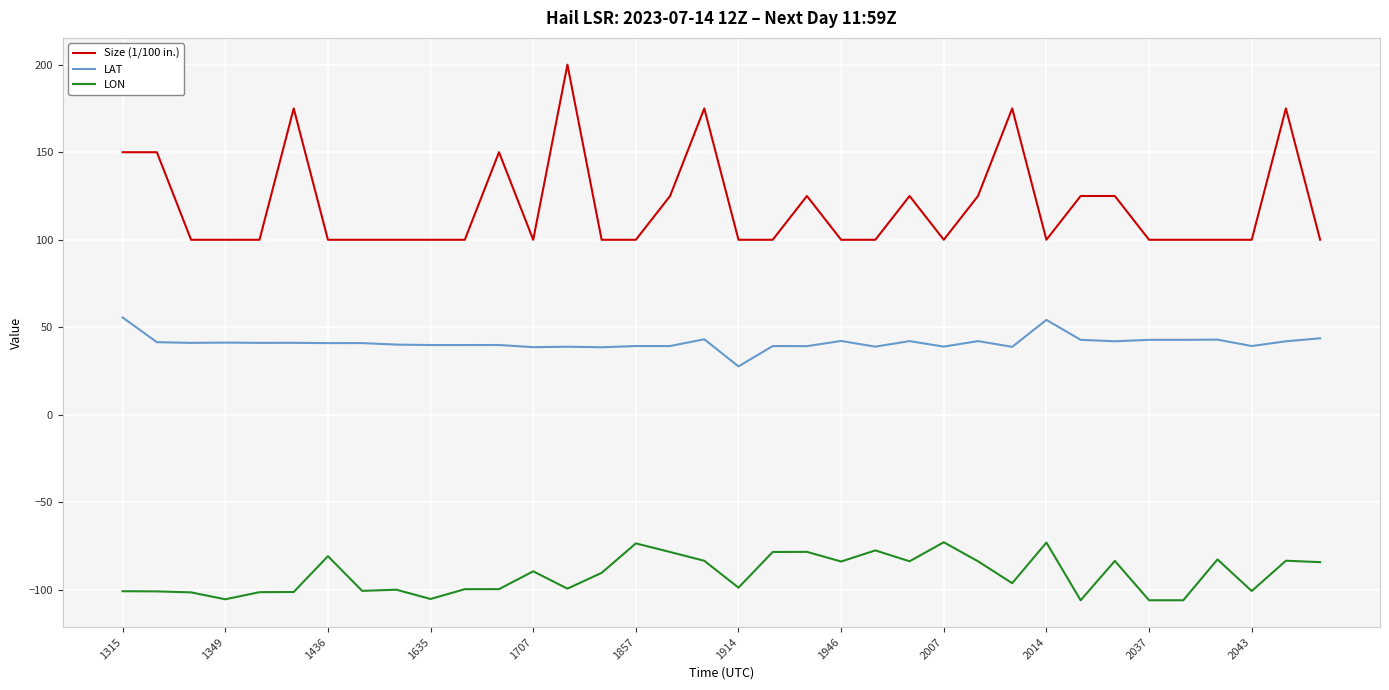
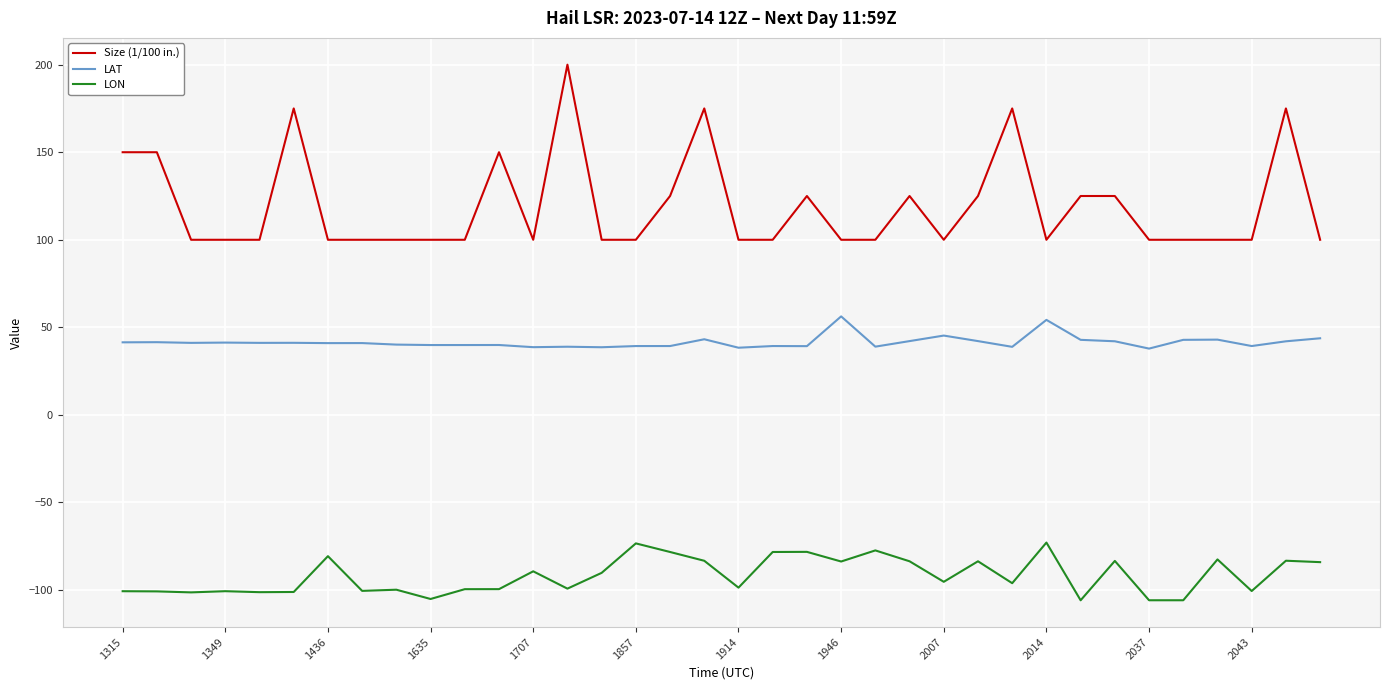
LAT, 1315: 56 -> 41
LON, 1349: -105 -> -101
LAT, 1914: 28 -> 38
LAT, 1946: 42 -> 56
LAT, 2007: 39 -> 45
LON, 2007: -73 -> -95
LAT, 2037: 43 -> 38
